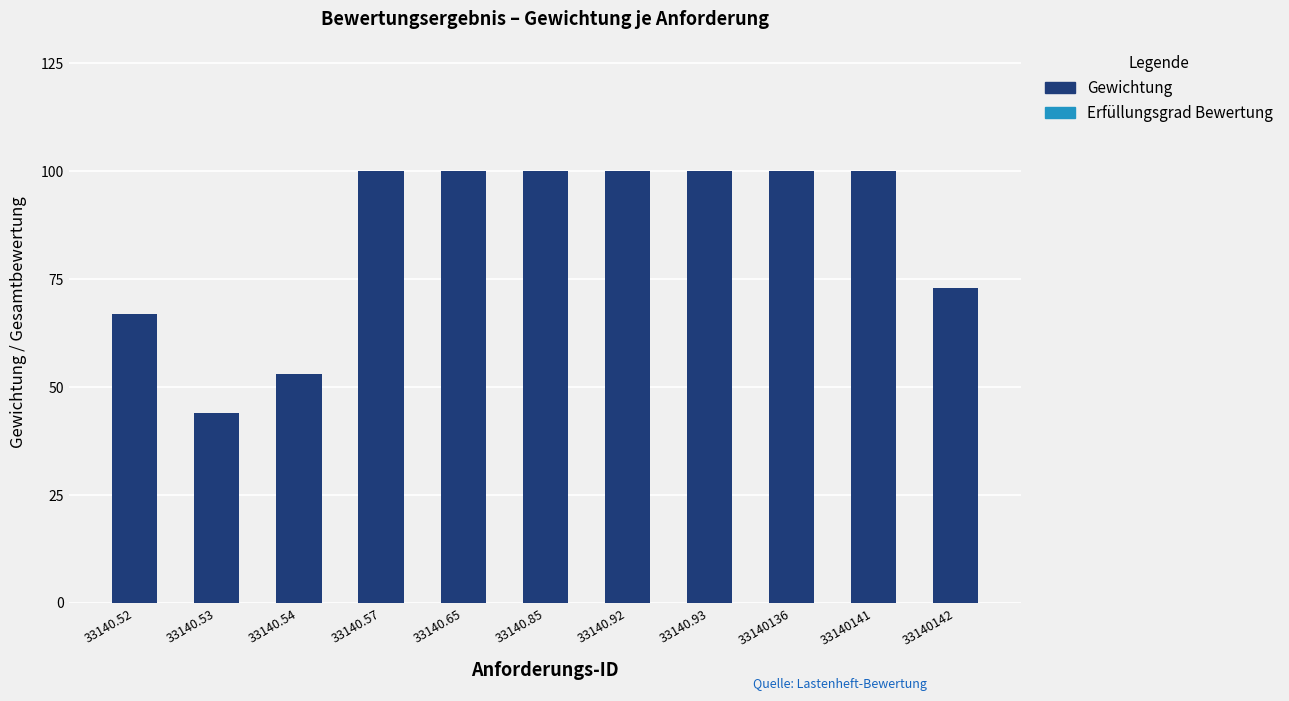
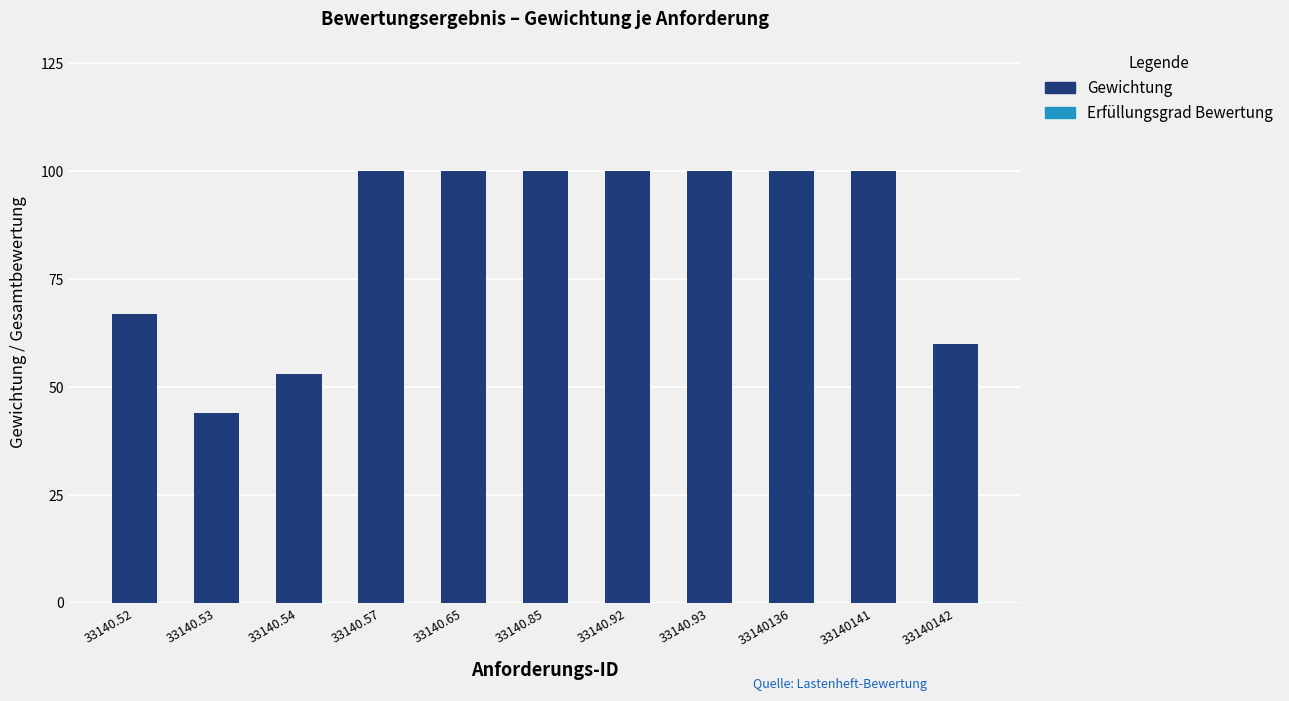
Gewichtung, 33140142: 73 -> 60
